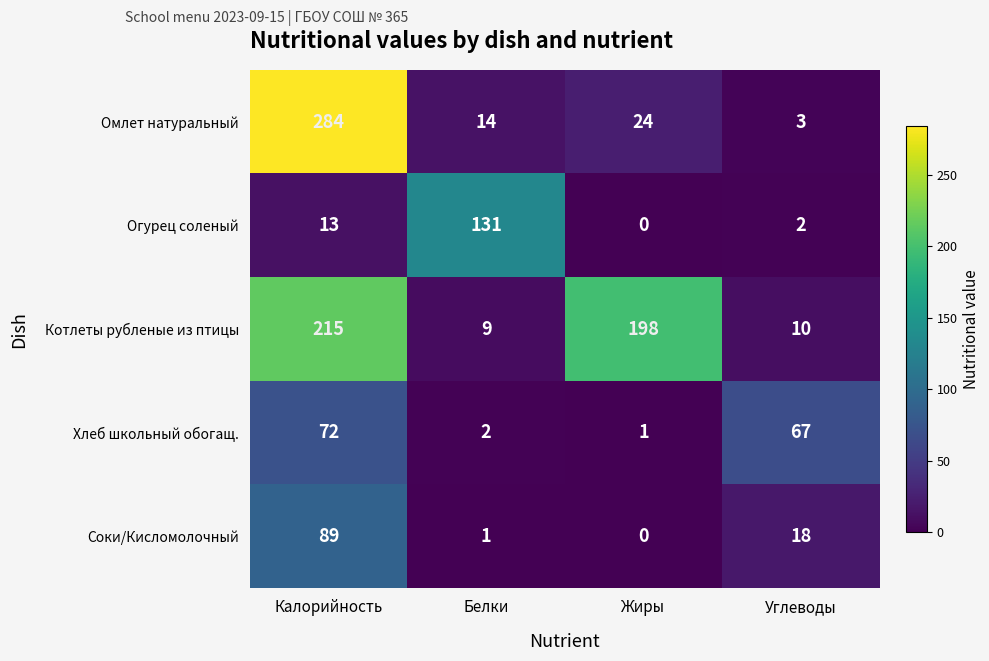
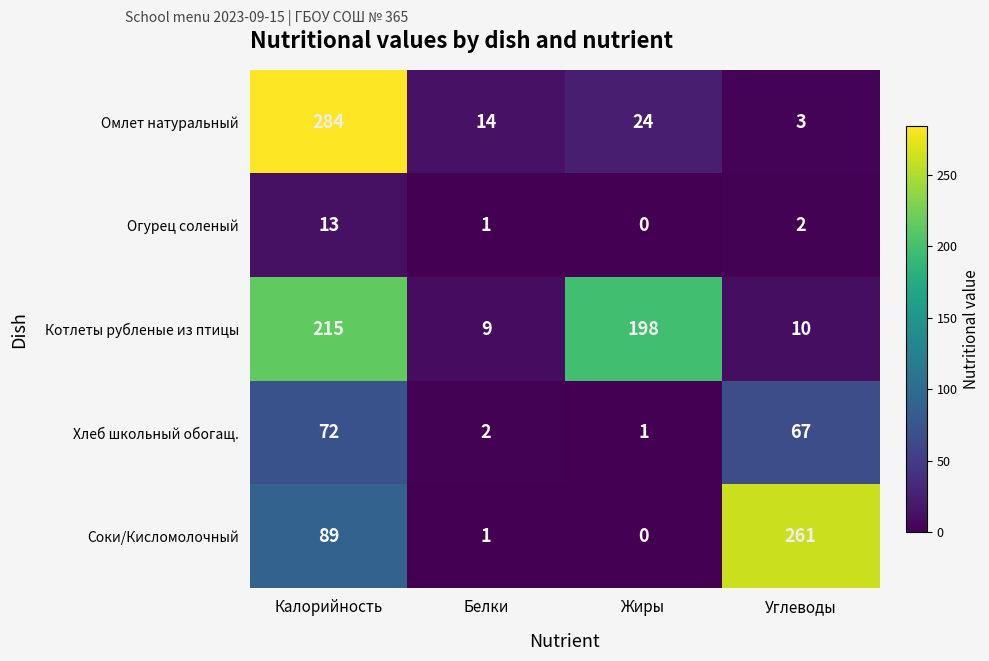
Огурец соленый, Белки: 131 -> 1
Соки/Кисломолочный, Углеводы: 18 -> 261
